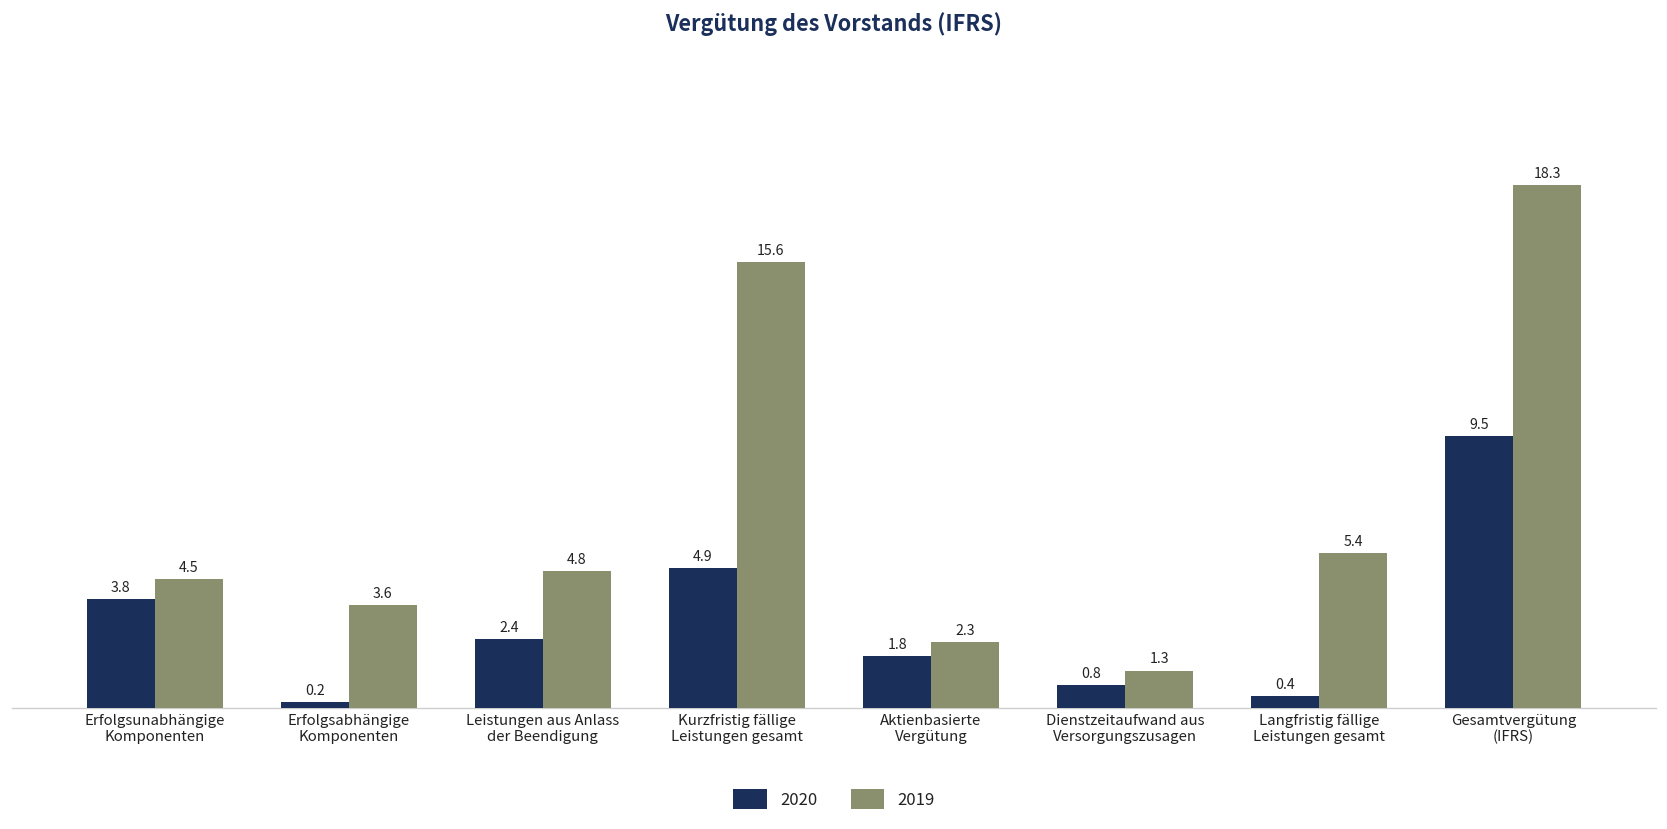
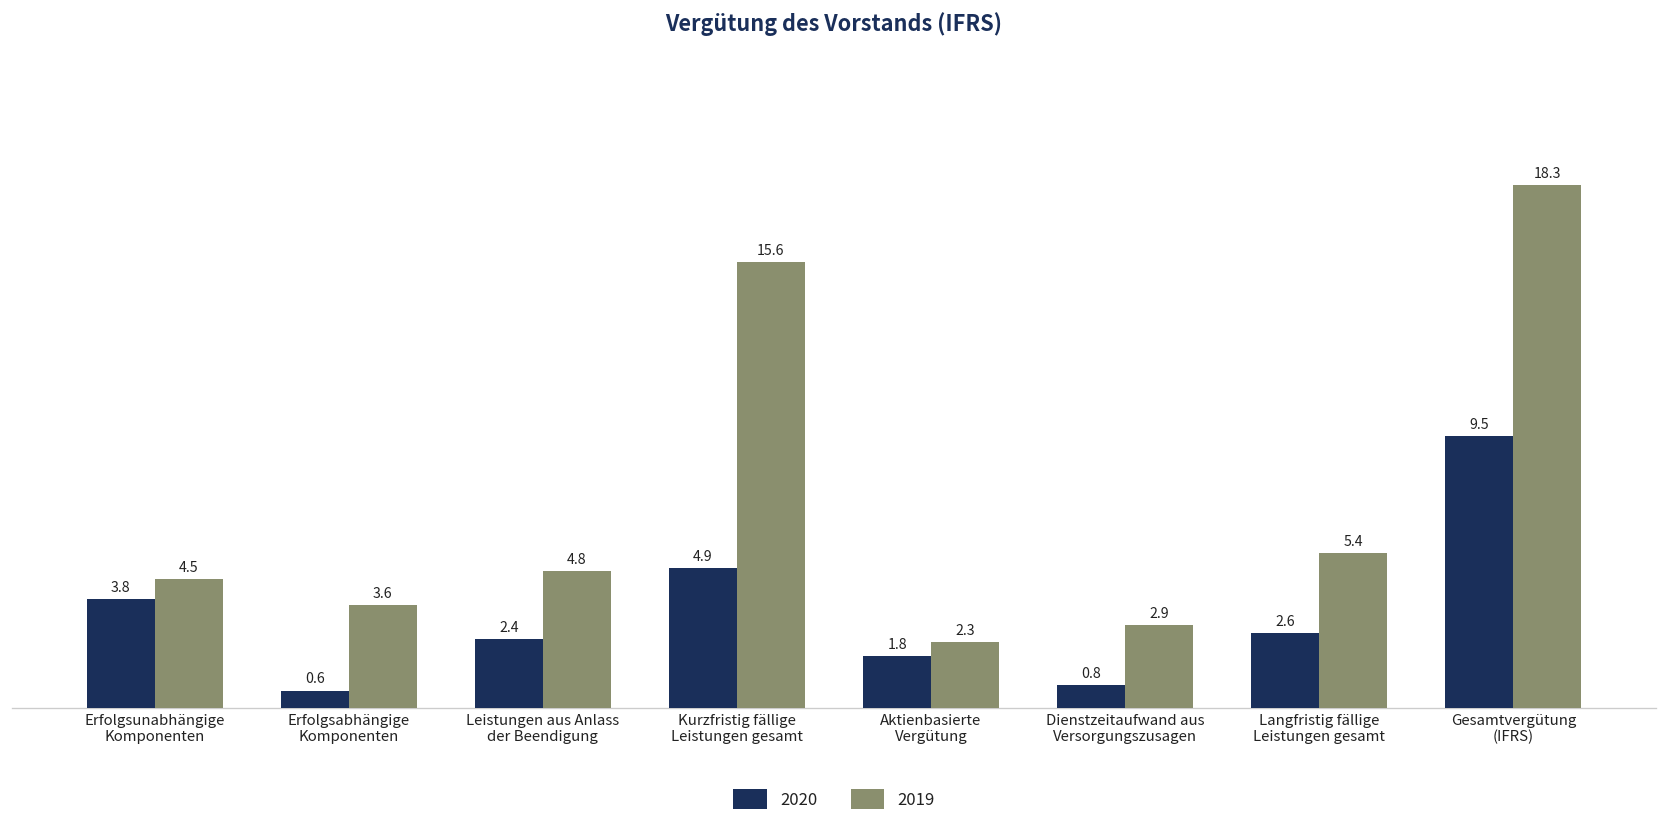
2020, Erfolgsabhängige Komponenten: 0.2 -> 0.6
2019, Dienstzeitaufwand aus Versorgungszusagen: 1.3 -> 2.9
2020, Langfristig fällige Leistungen gesamt: 0.4 -> 2.6
